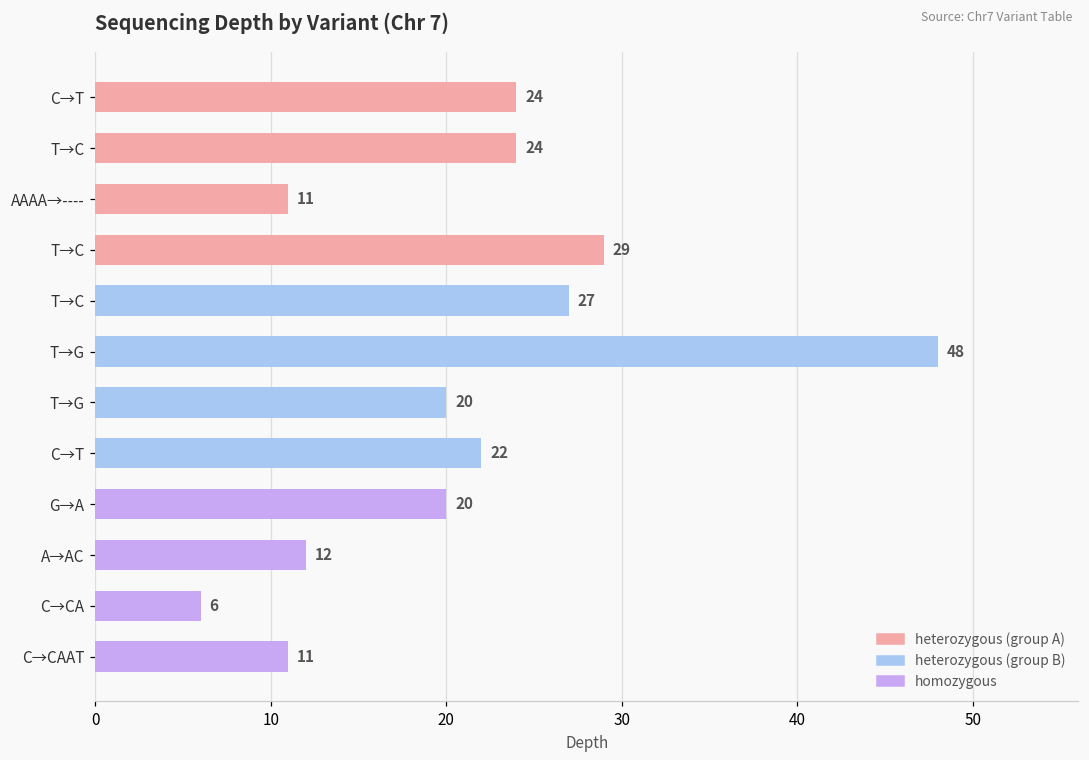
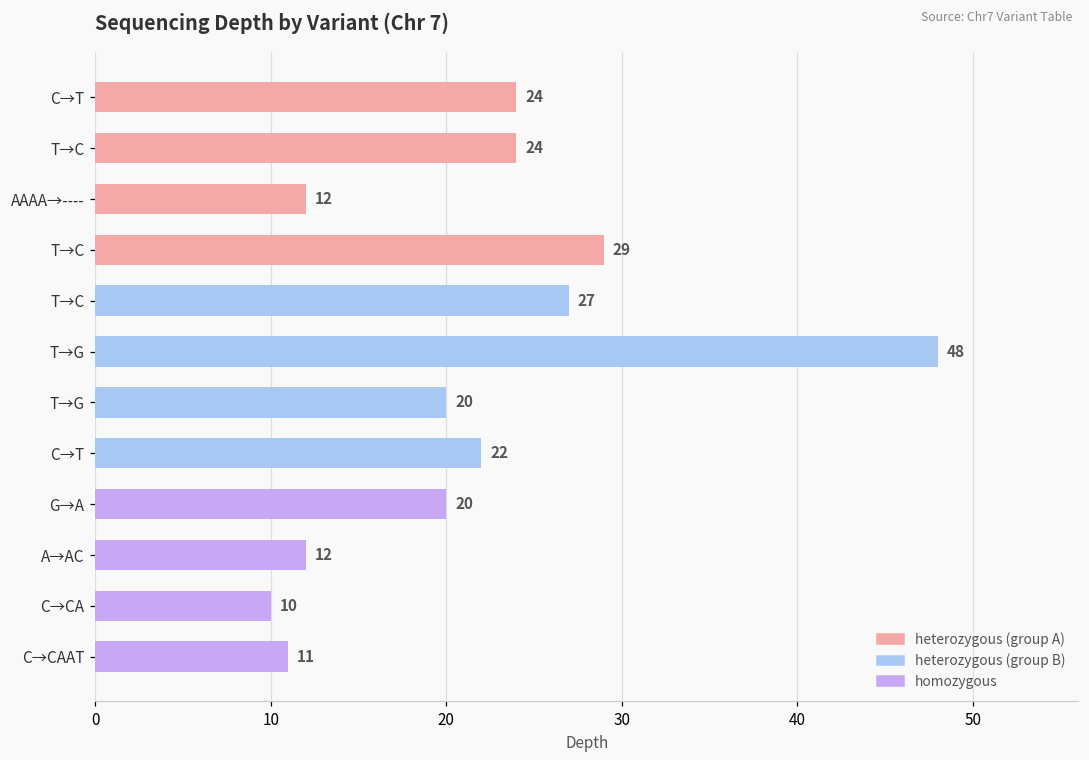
AAAA→----: 11 -> 12
C→CA: 6 -> 10
